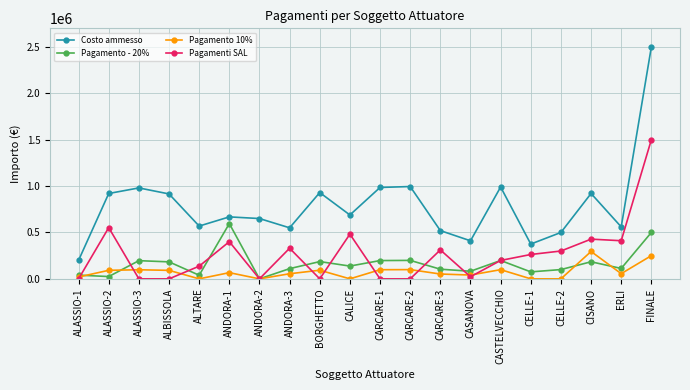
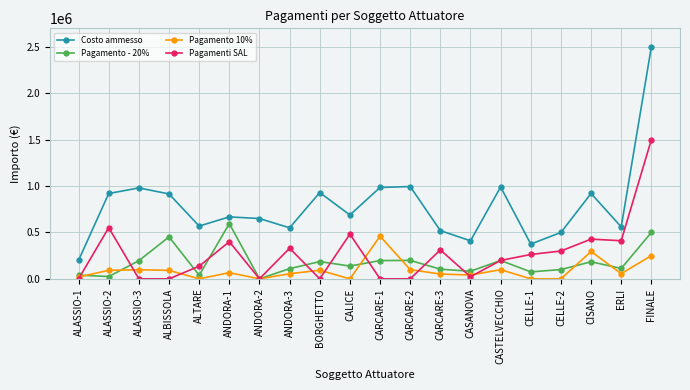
Pagamento - 20%, ALBISSOLA: 200000 -> 500000
Pagamento 10%, CARCARE-1: 100000 -> 500000
